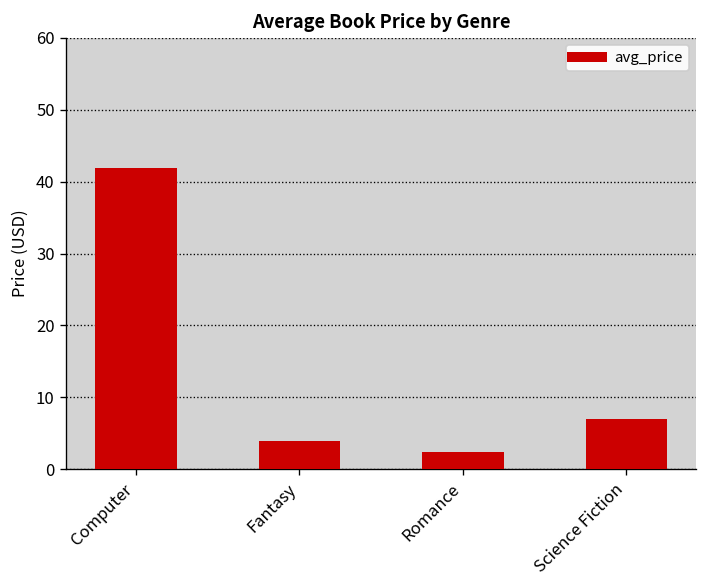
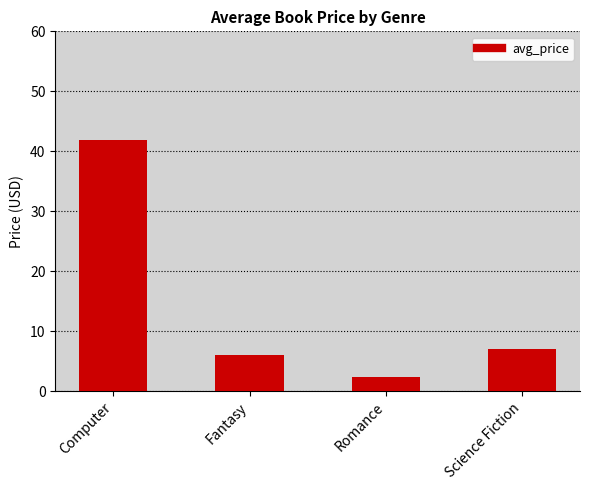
Fantasy: 4 -> 6
